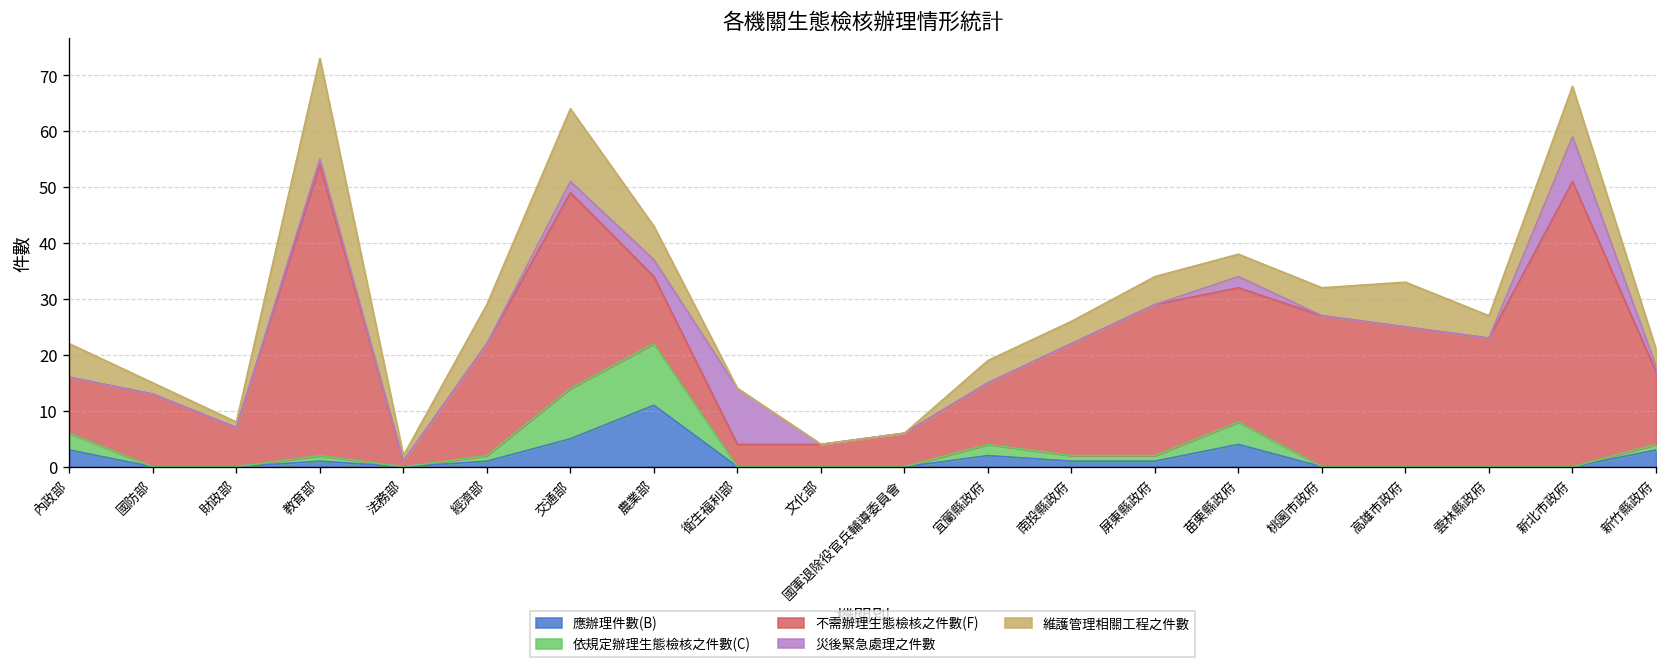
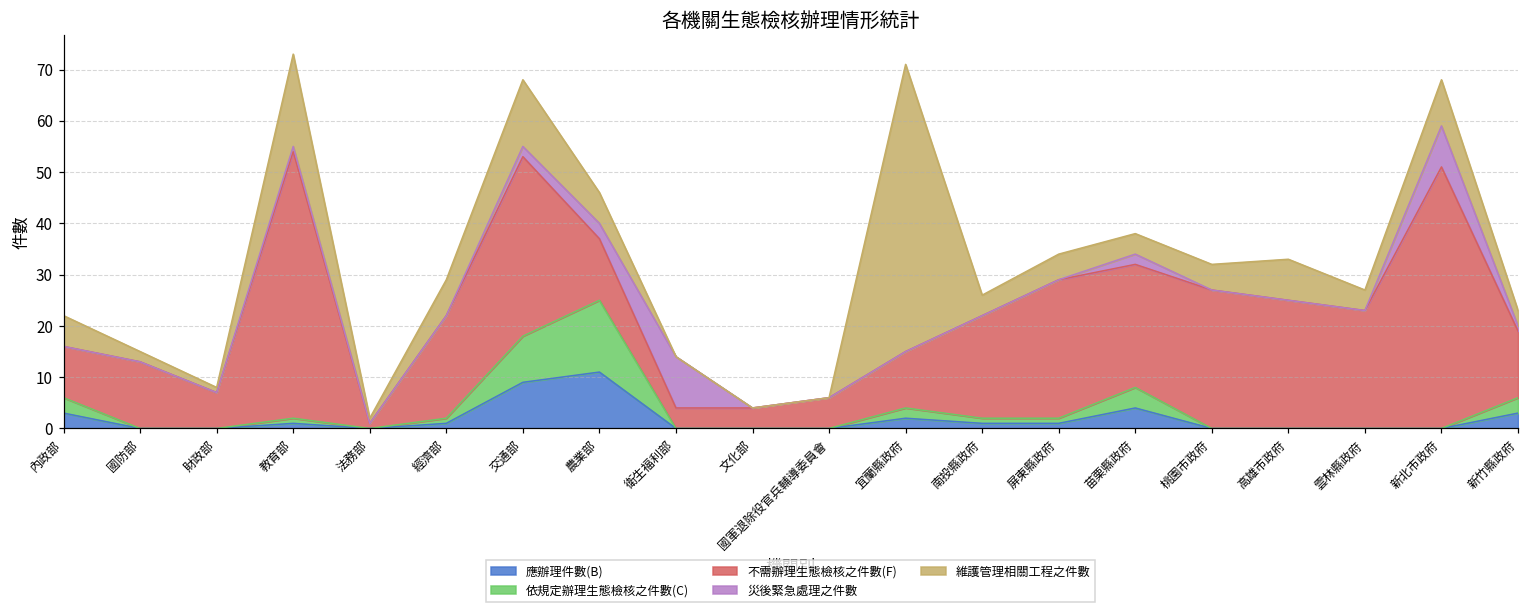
應辦理件數(B), 交通部: 5 -> 9
依規定辦理生態檢核之件數(C), 農業部: 11 -> 14
維護管理相關工程之件數, 宜蘭縣政府: 4 -> 56
依規定辦理生態檢核之件數(C), 新竹縣政府: 1 -> 3
